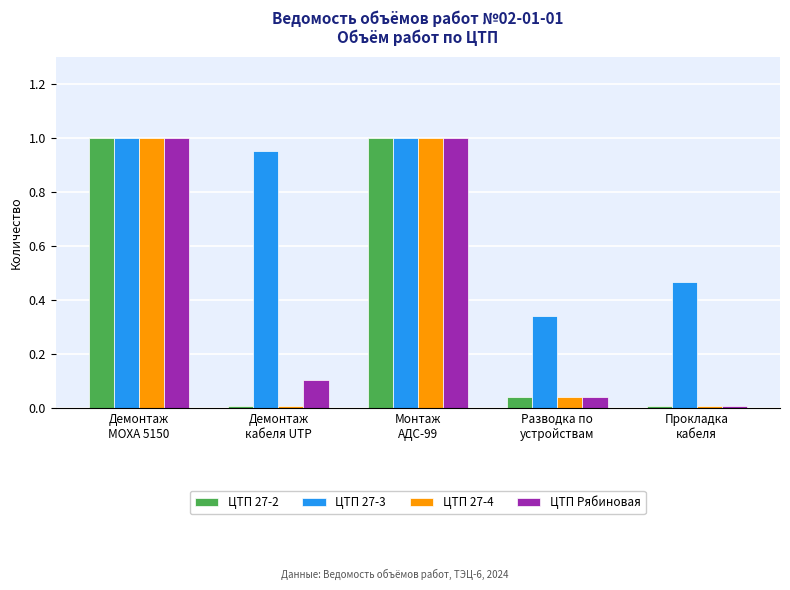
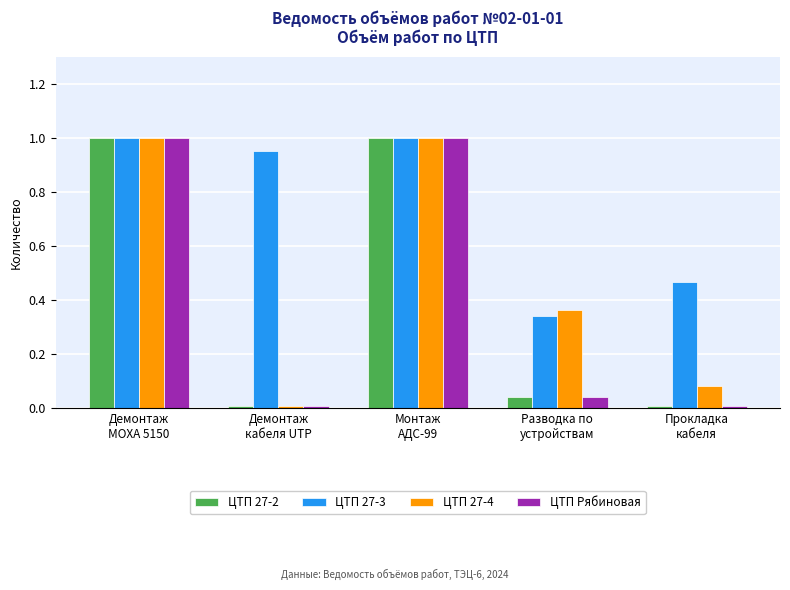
ЦТП Рябиновая, Демонтаж кабеля UTP: 0.10 -> 0.01
ЦТП 27-4, Разводка по устройствам: 0.04 -> 0.36
ЦТП 27-4, Прокладка кабеля: 0.01 -> 0.08
